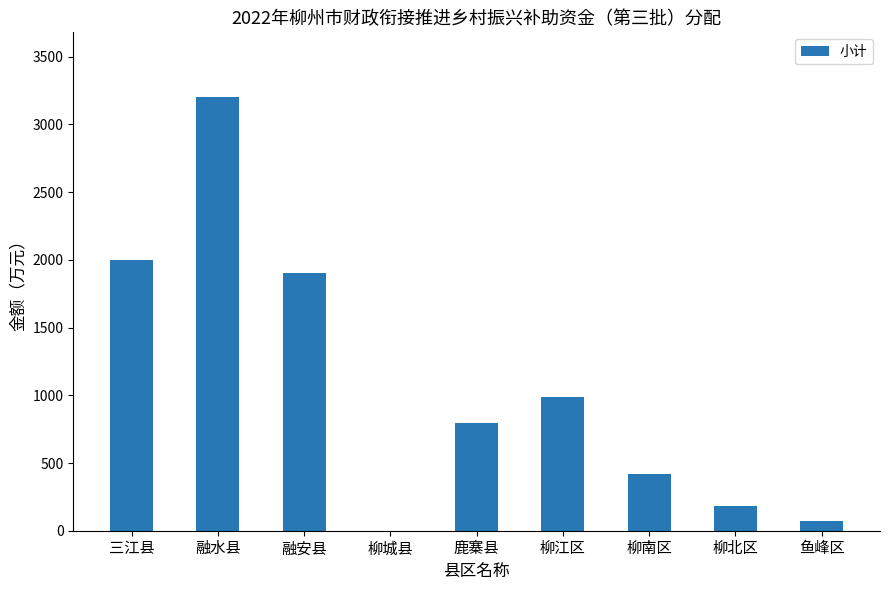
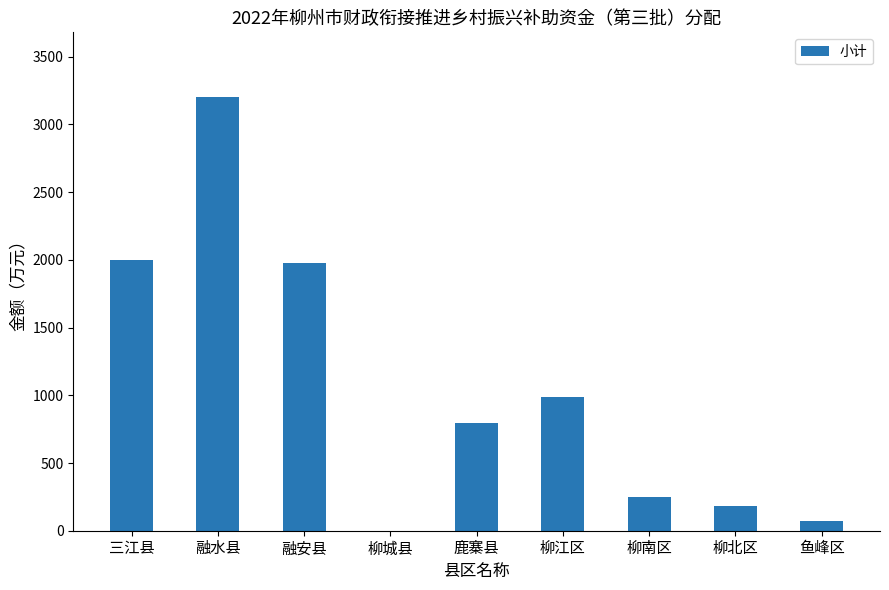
融安县: 1900 -> 1980
柳南区: 420 -> 250
